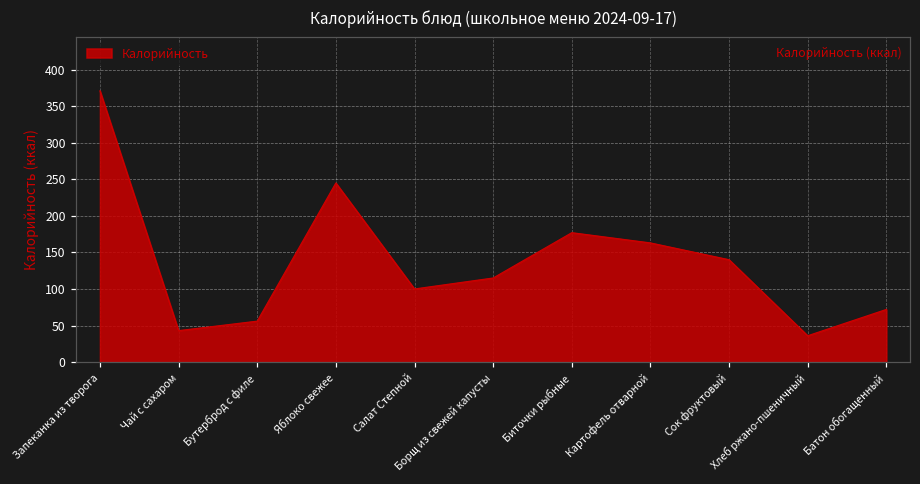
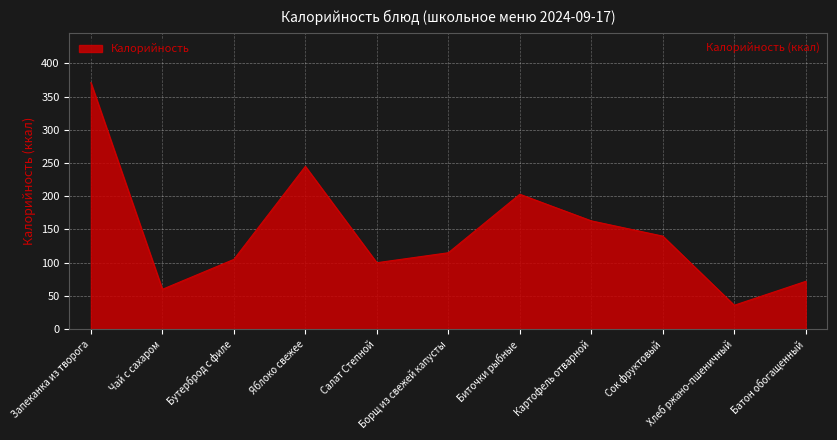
Чай с сахаром: 40 -> 60
Бутерброд с филе: 60 -> 110
Биточки рыбные: 180 -> 200
